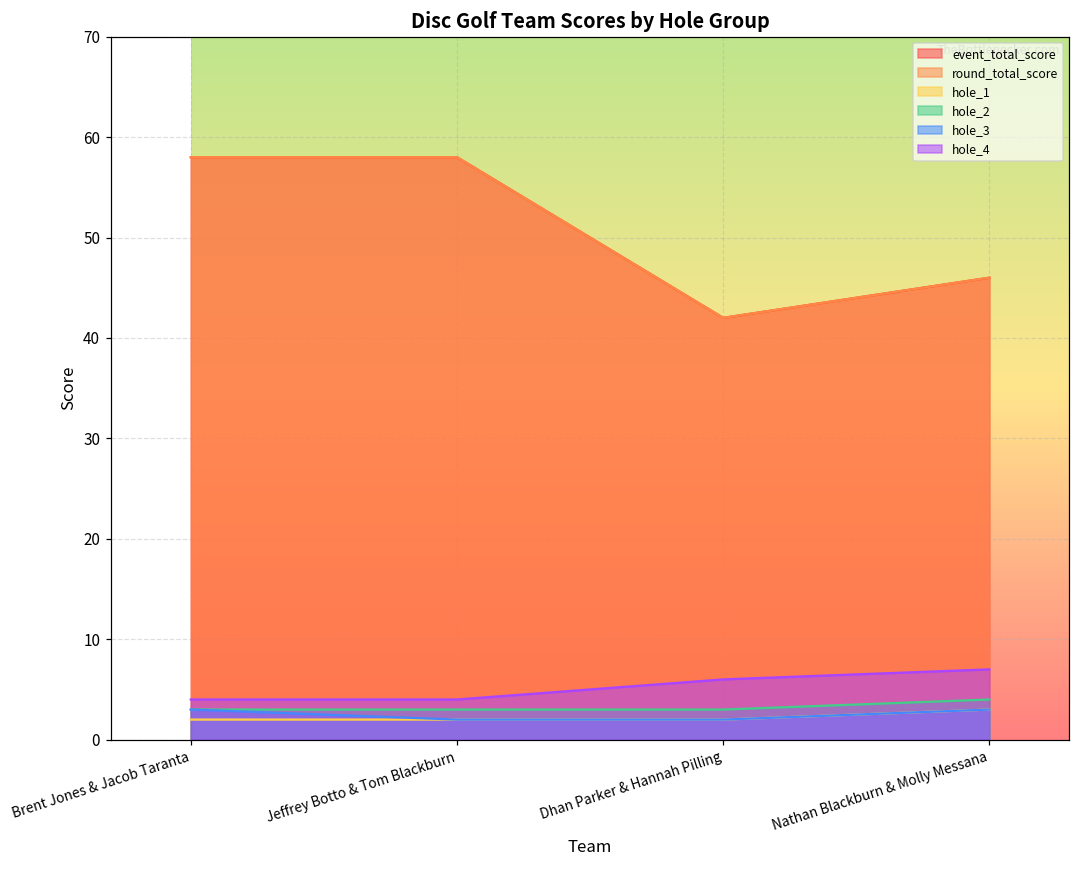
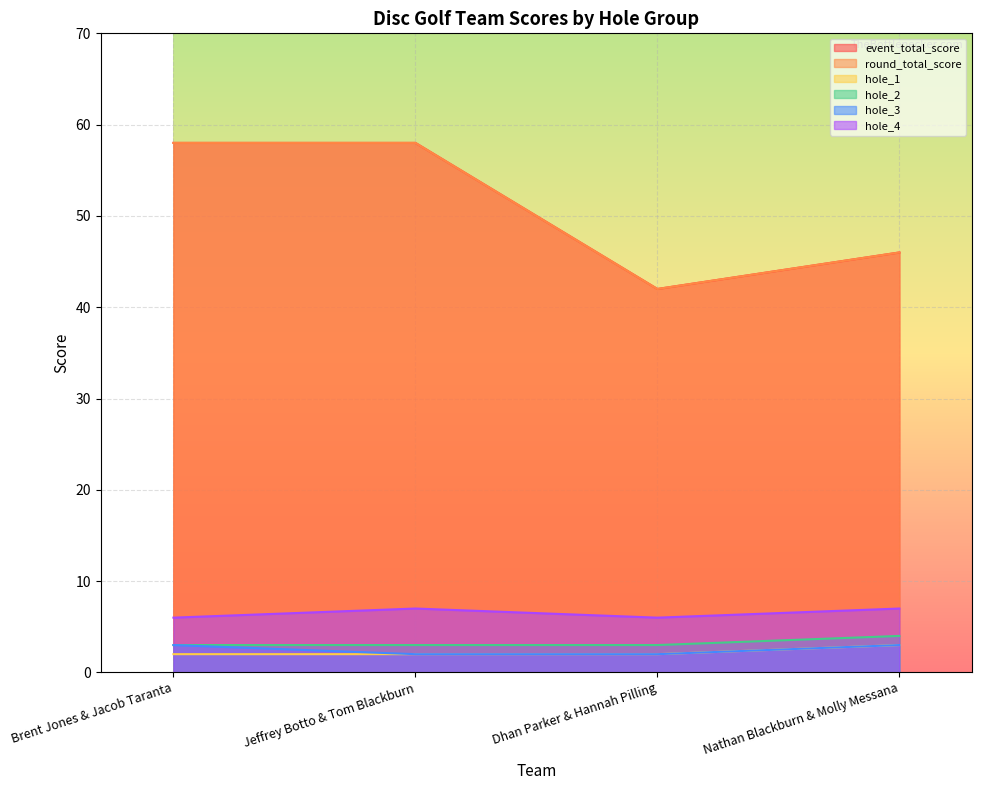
hole_4, Brent Jones & Jacob Taranta: 4 -> 6
hole_4, Jeffrey Botto & Tom Blackburn: 4 -> 7
